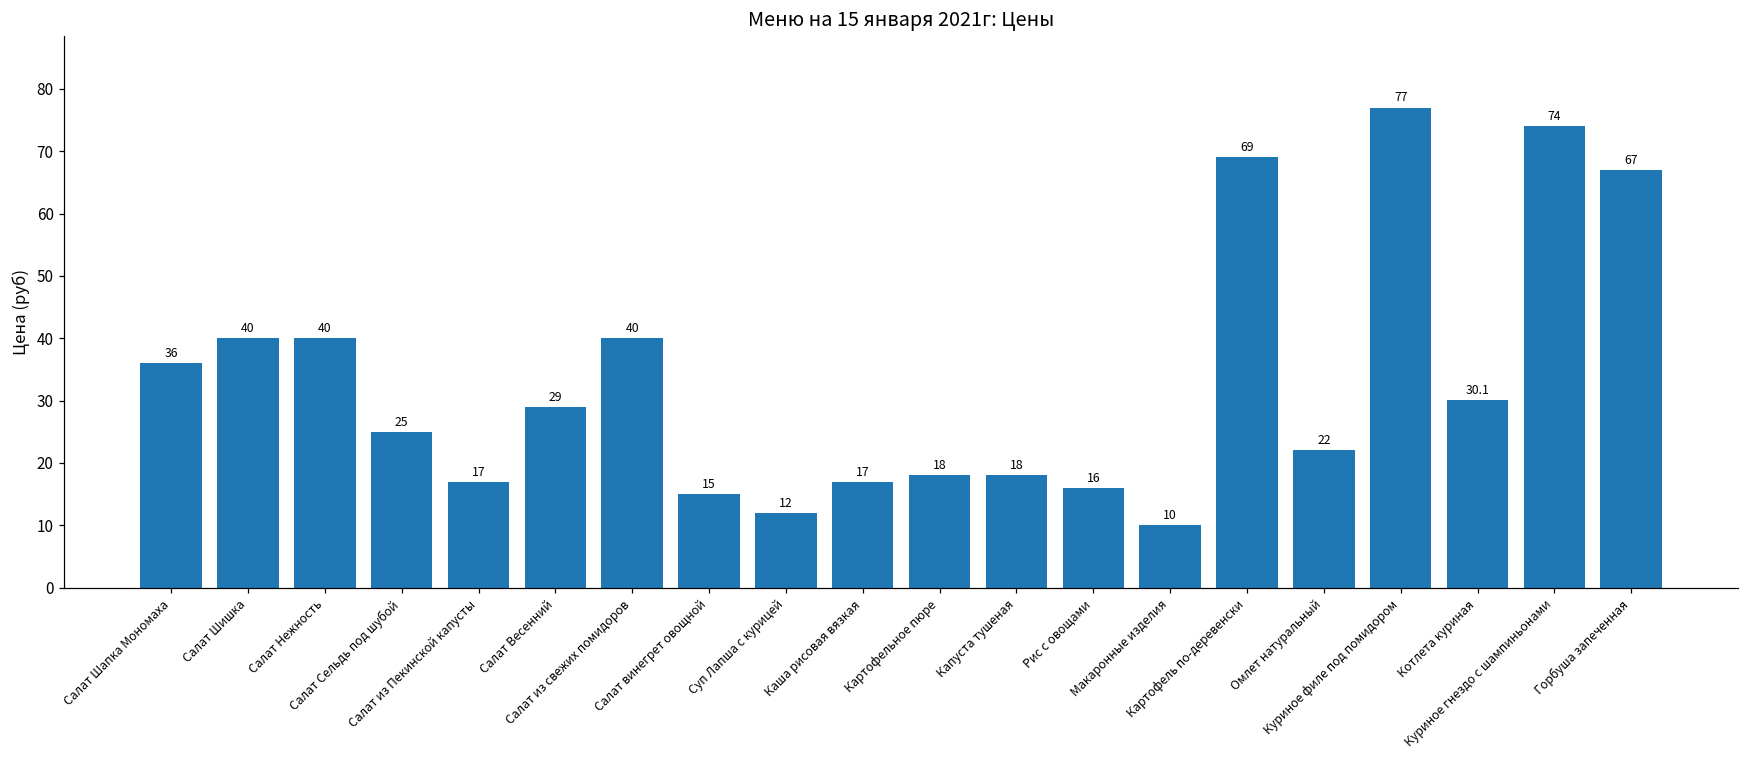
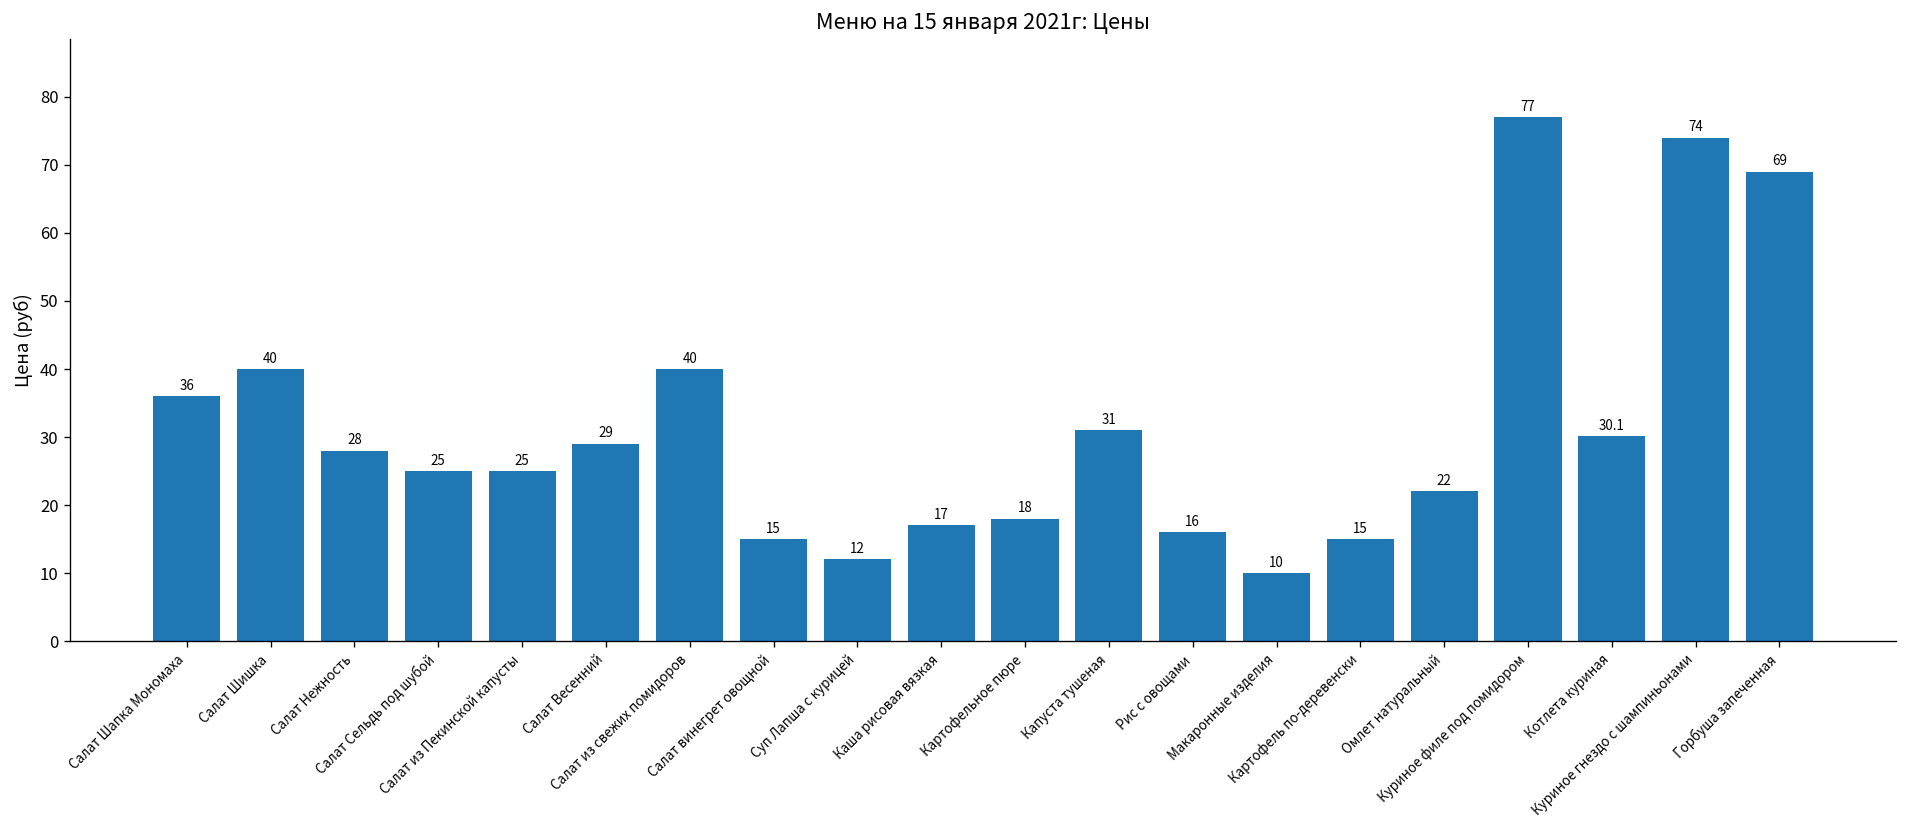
Салат Нежность: 40 -> 28
Салат из Пекинской капусты: 17 -> 25
Капуста тушеная: 18 -> 31
Картофель по-деревенски: 69 -> 15
Горбуша запеченная: 67 -> 69
